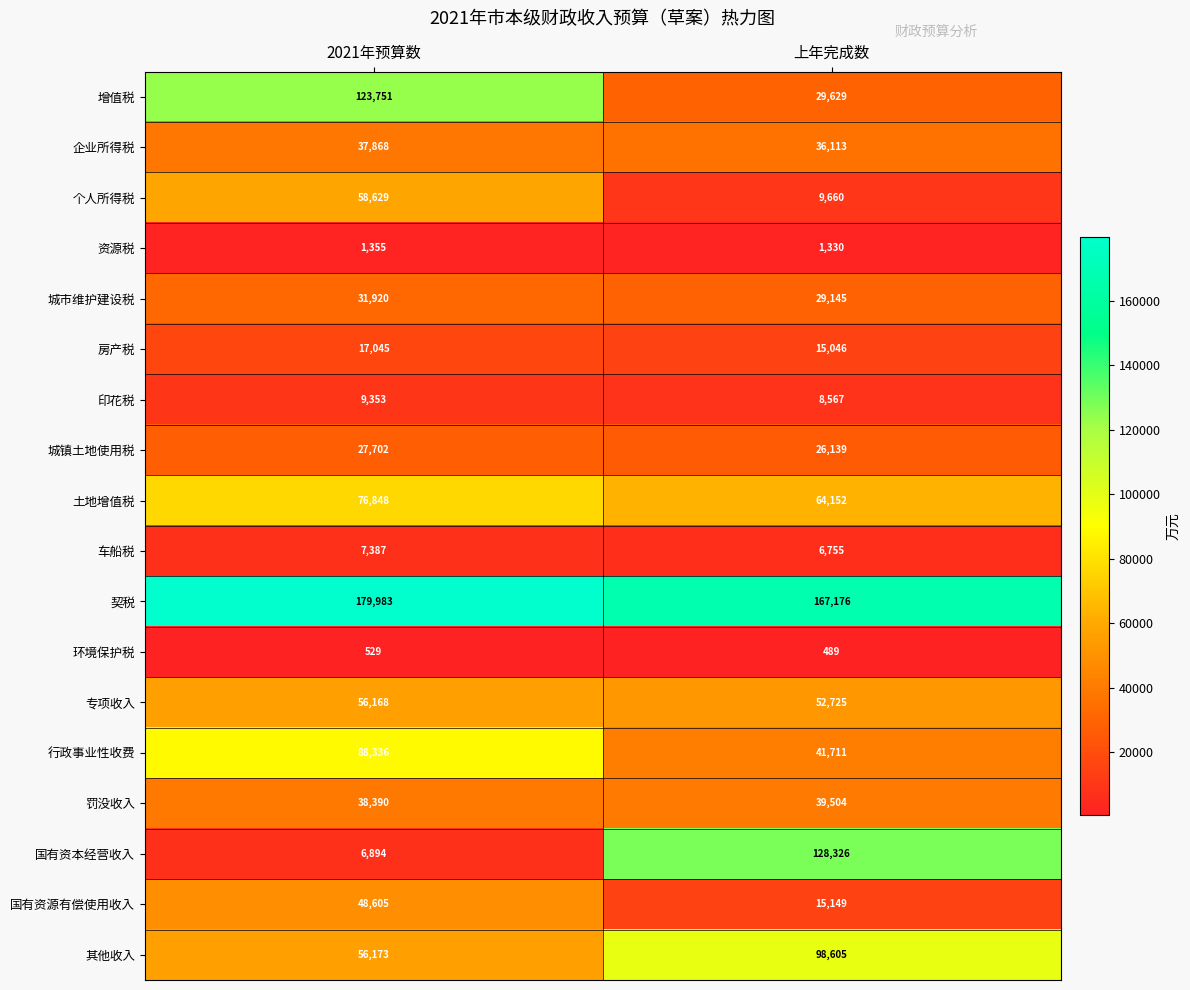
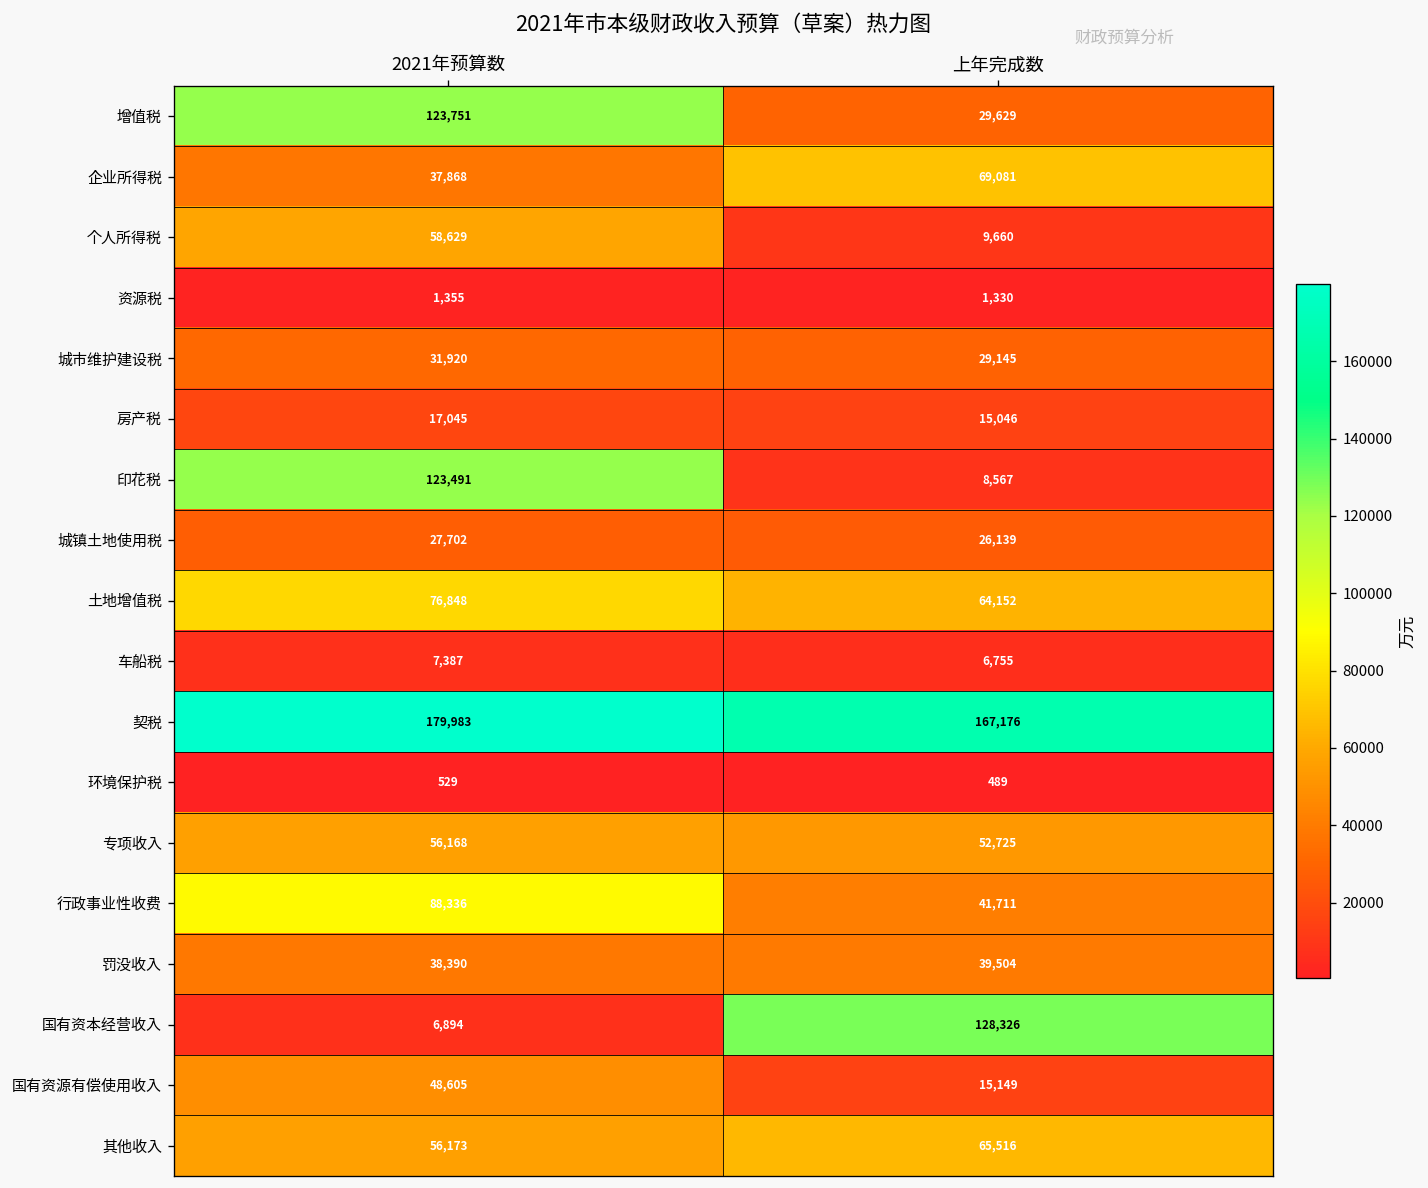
企业所得税, 上年完成数: 36,113 -> 69,081
印花税, 2021年预算数: 9,353 -> 123,491
其他收入, 上年完成数: 98,605 -> 65,516
